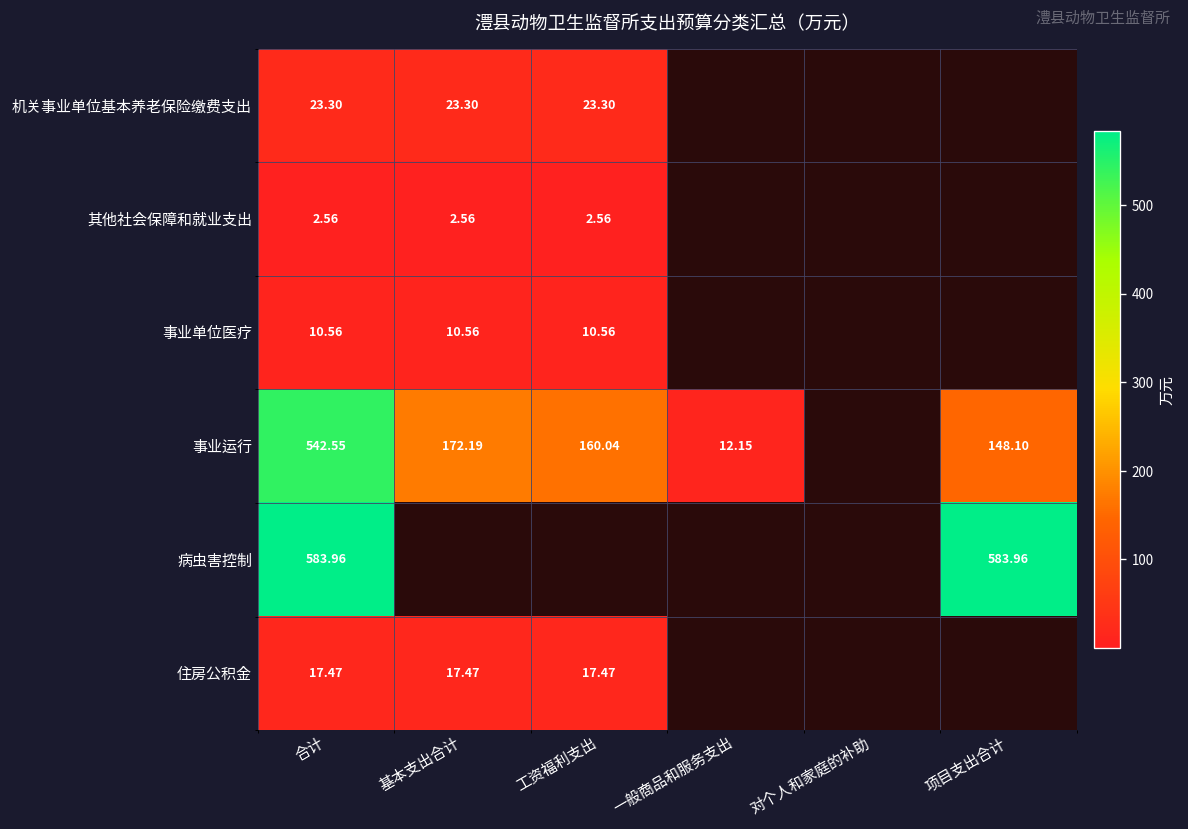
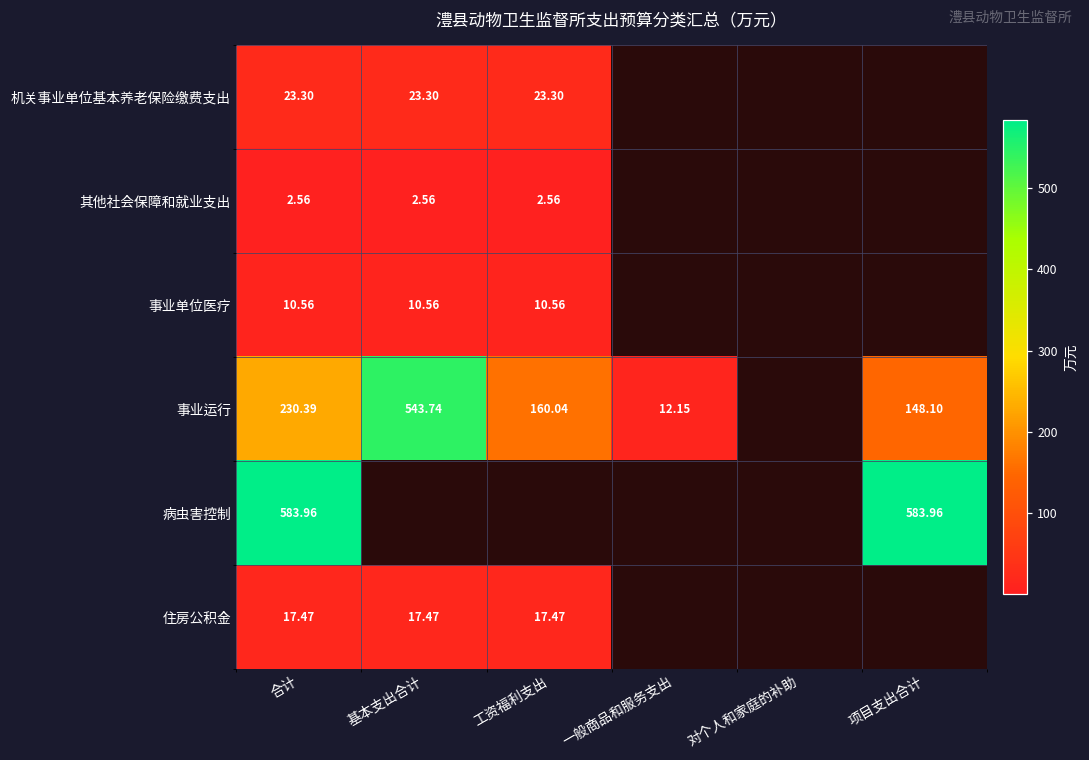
事业运行, 合计: 542.55 -> 230.39
事业运行, 基本支出合计: 172.19 -> 543.74
